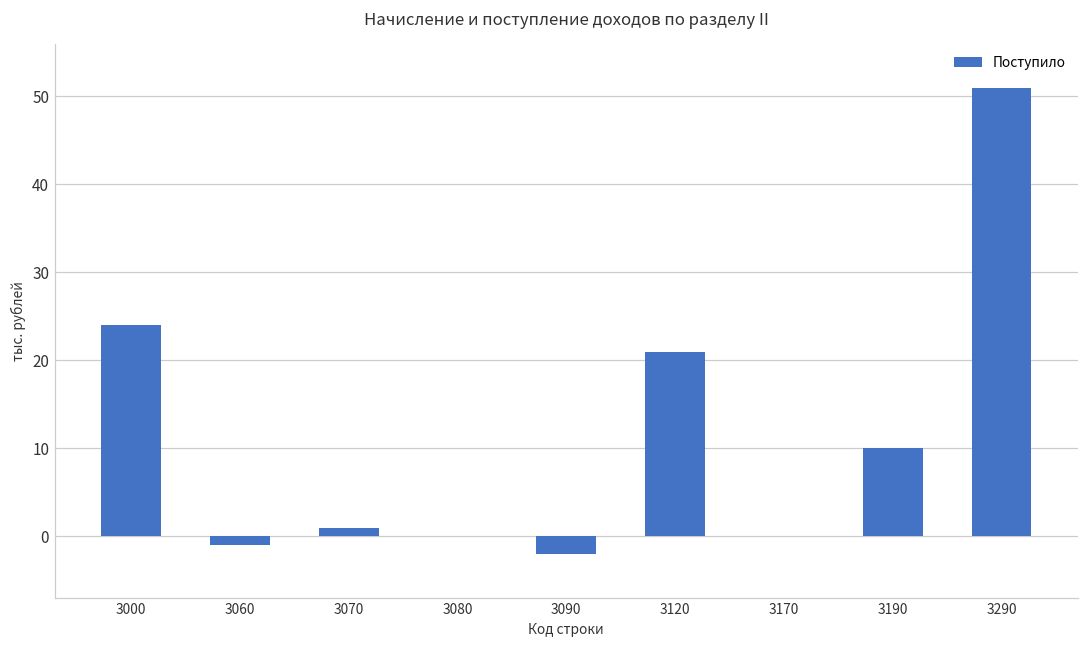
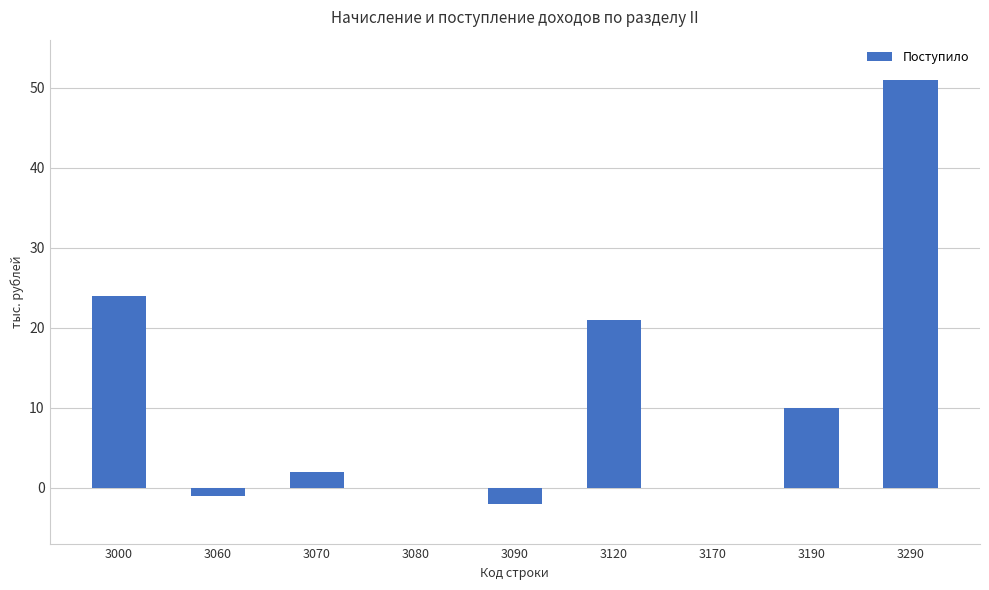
3070: 1 -> 2
